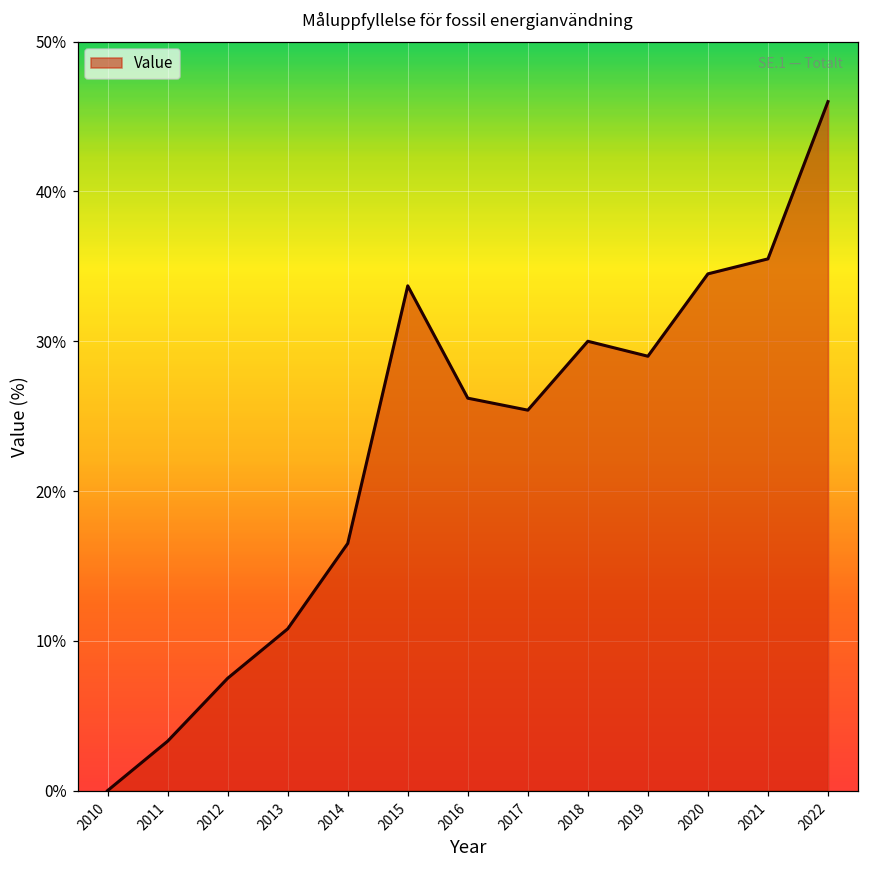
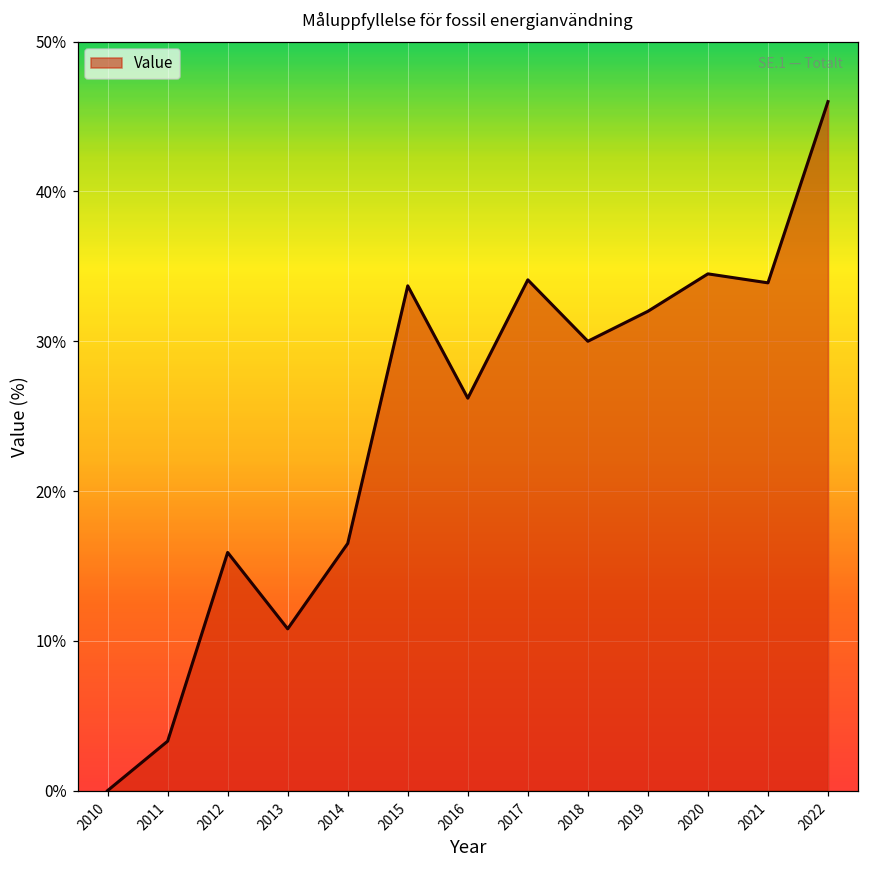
2012: 7.5% -> 15.9%
2017: 25.4% -> 34.1%
2019: 29% -> 32%
2021: 35.5% -> 33.9%
